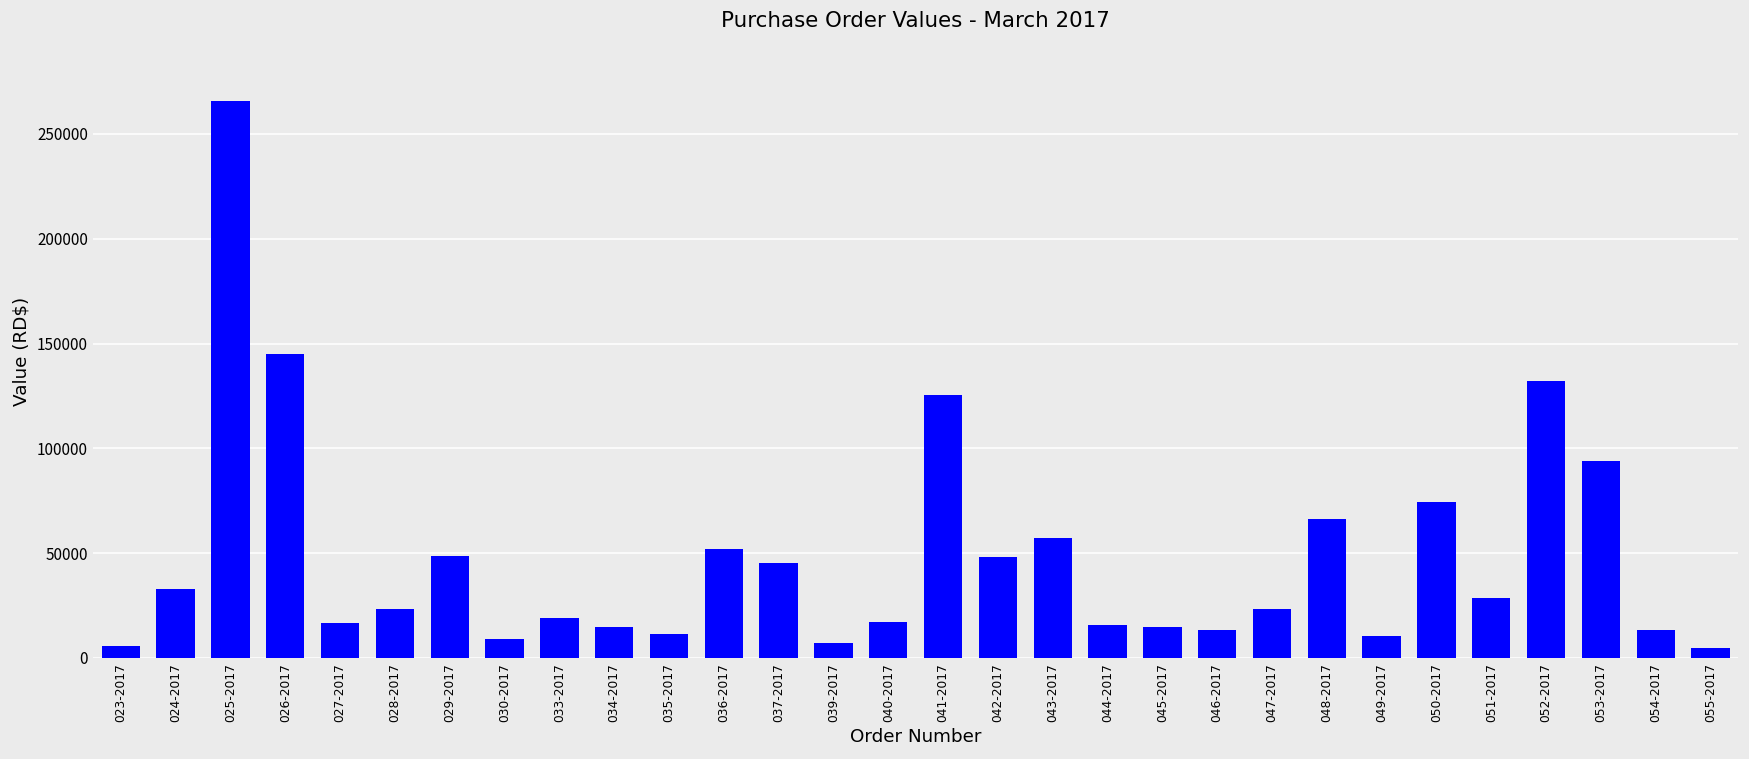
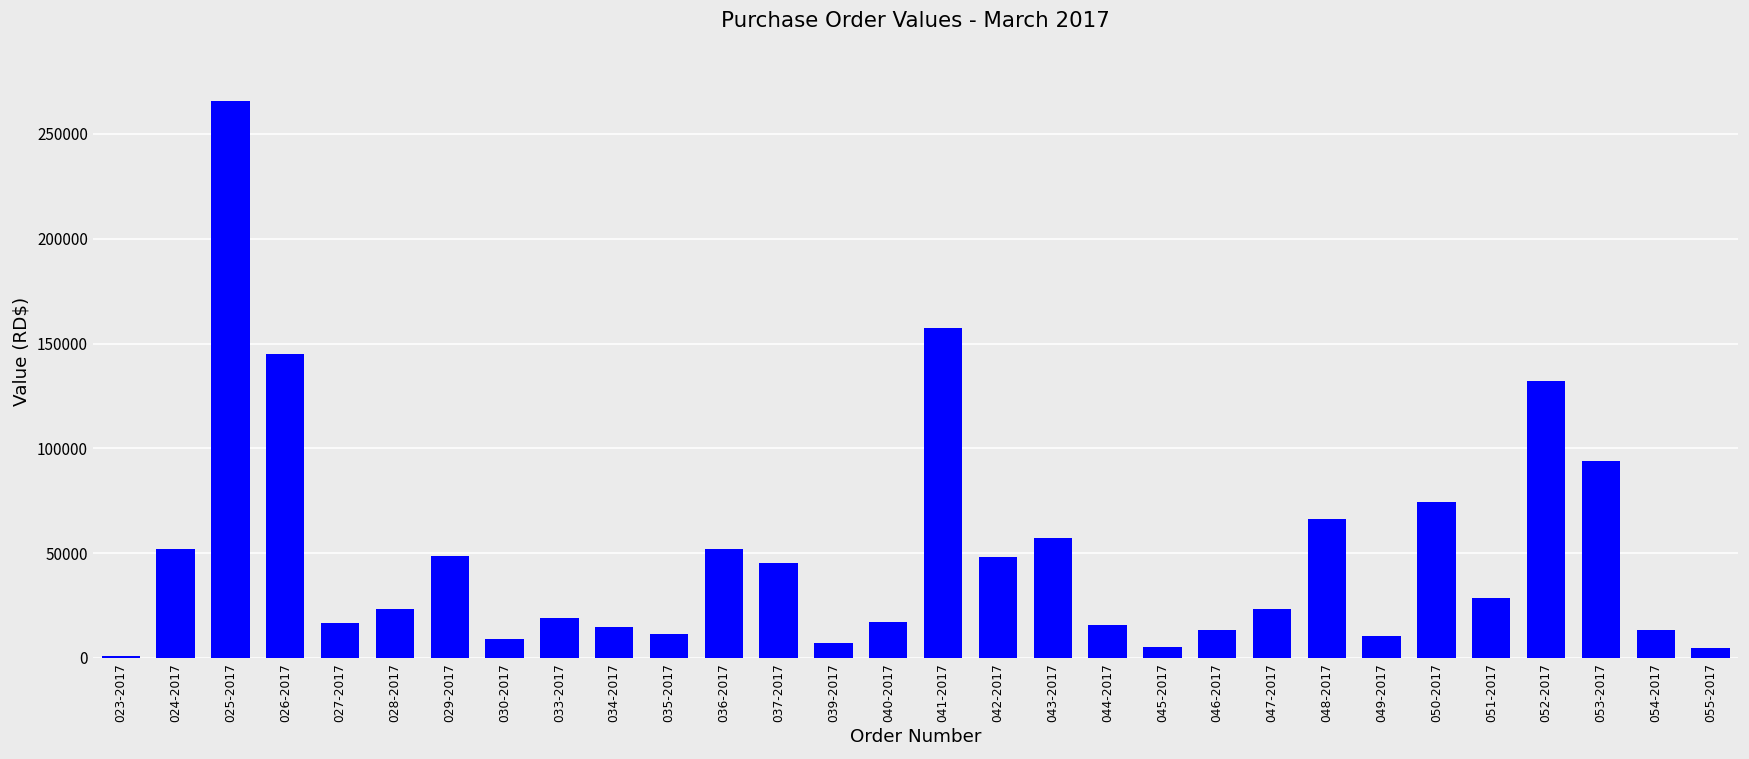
023-2017: 6000 -> 1000
024-2017: 33000 -> 52000
041-2017: 125000 -> 158000
045-2017: 15000 -> 5000
